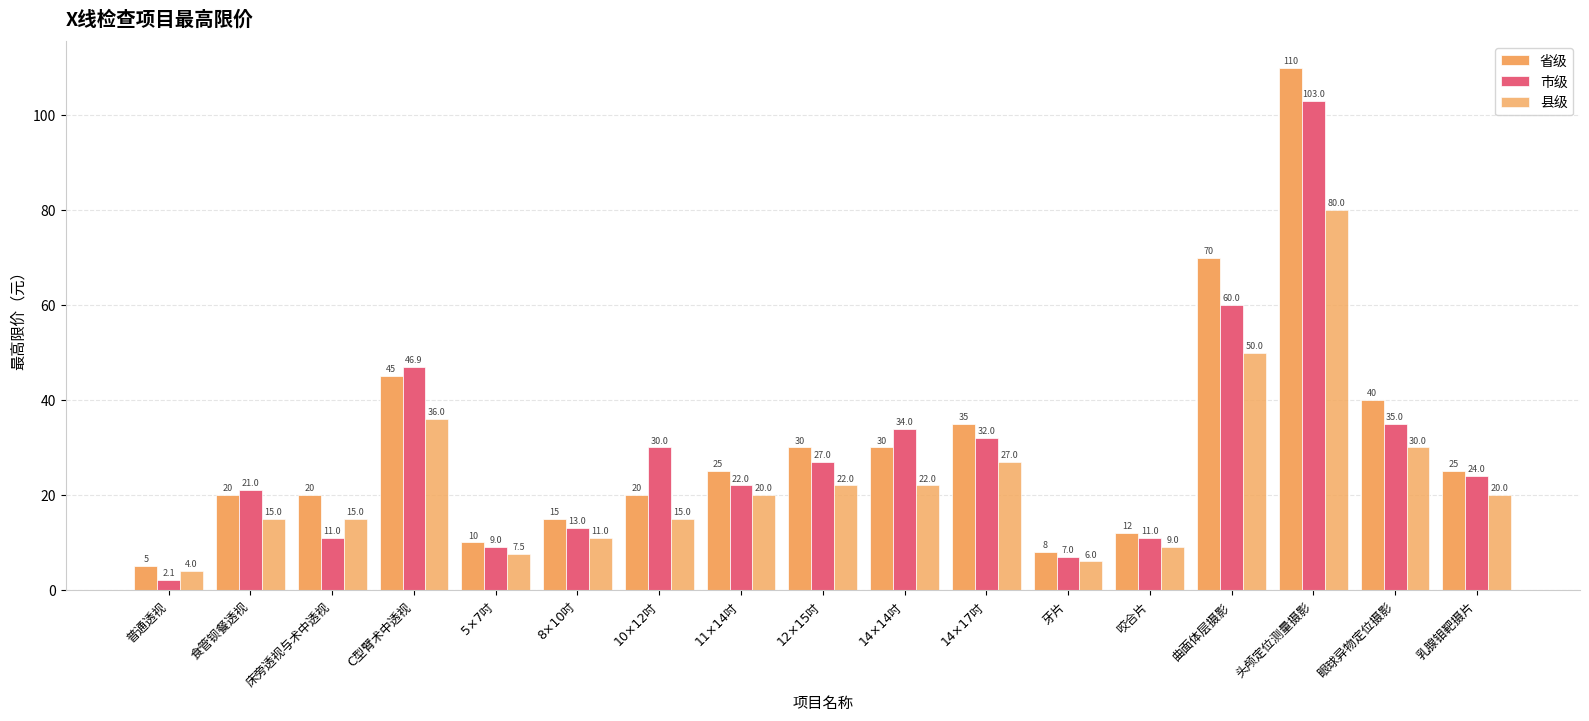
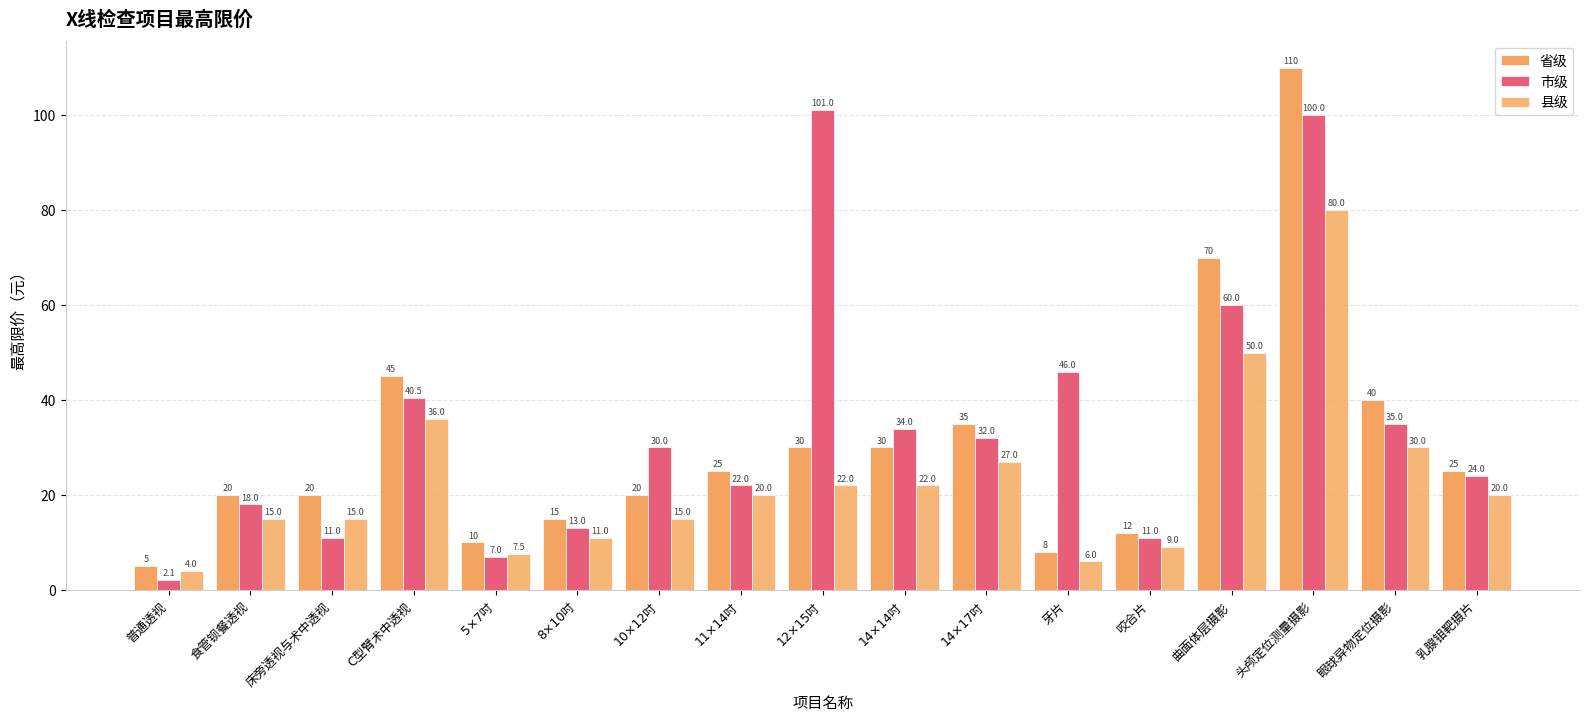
市级, 食管钡餐透视: 21.0 -> 18.0
市级, C型臂术中透视: 46.9 -> 40.5
市级, 5×7吋: 9.0 -> 7.0
市级, 12×15吋: 27.0 -> 101.0
市级, 牙片: 7.0 -> 46.0
市级, 头颅定位测量摄影: 103.0 -> 100.0
